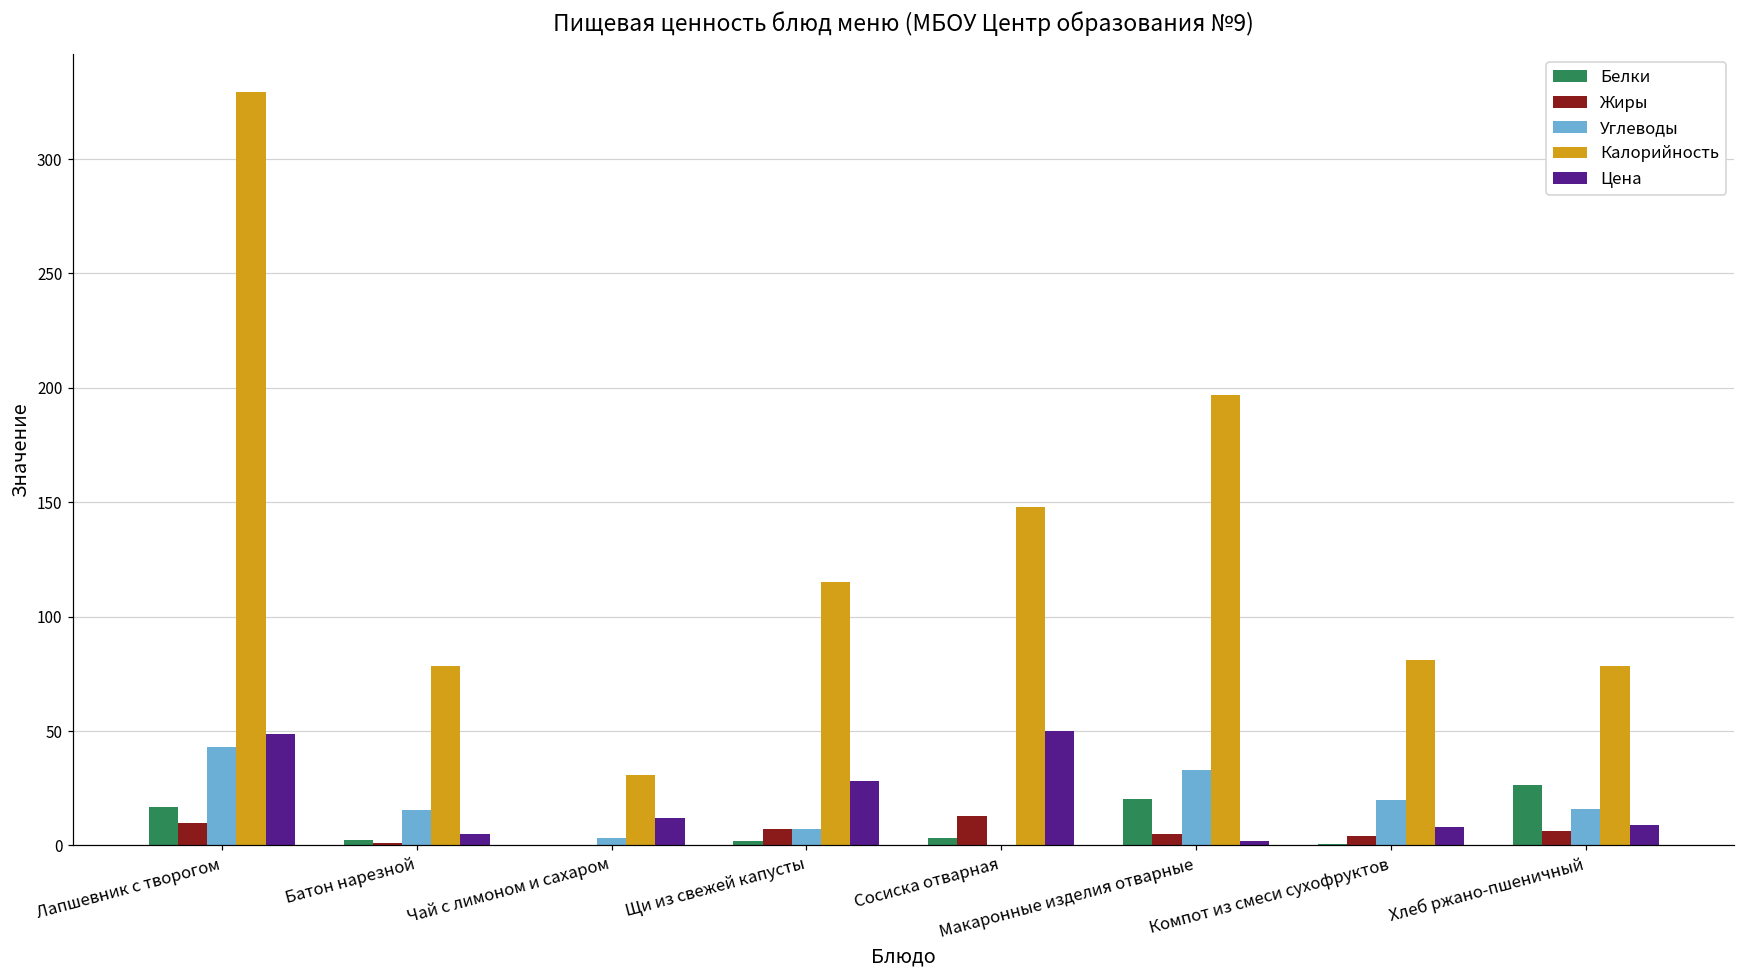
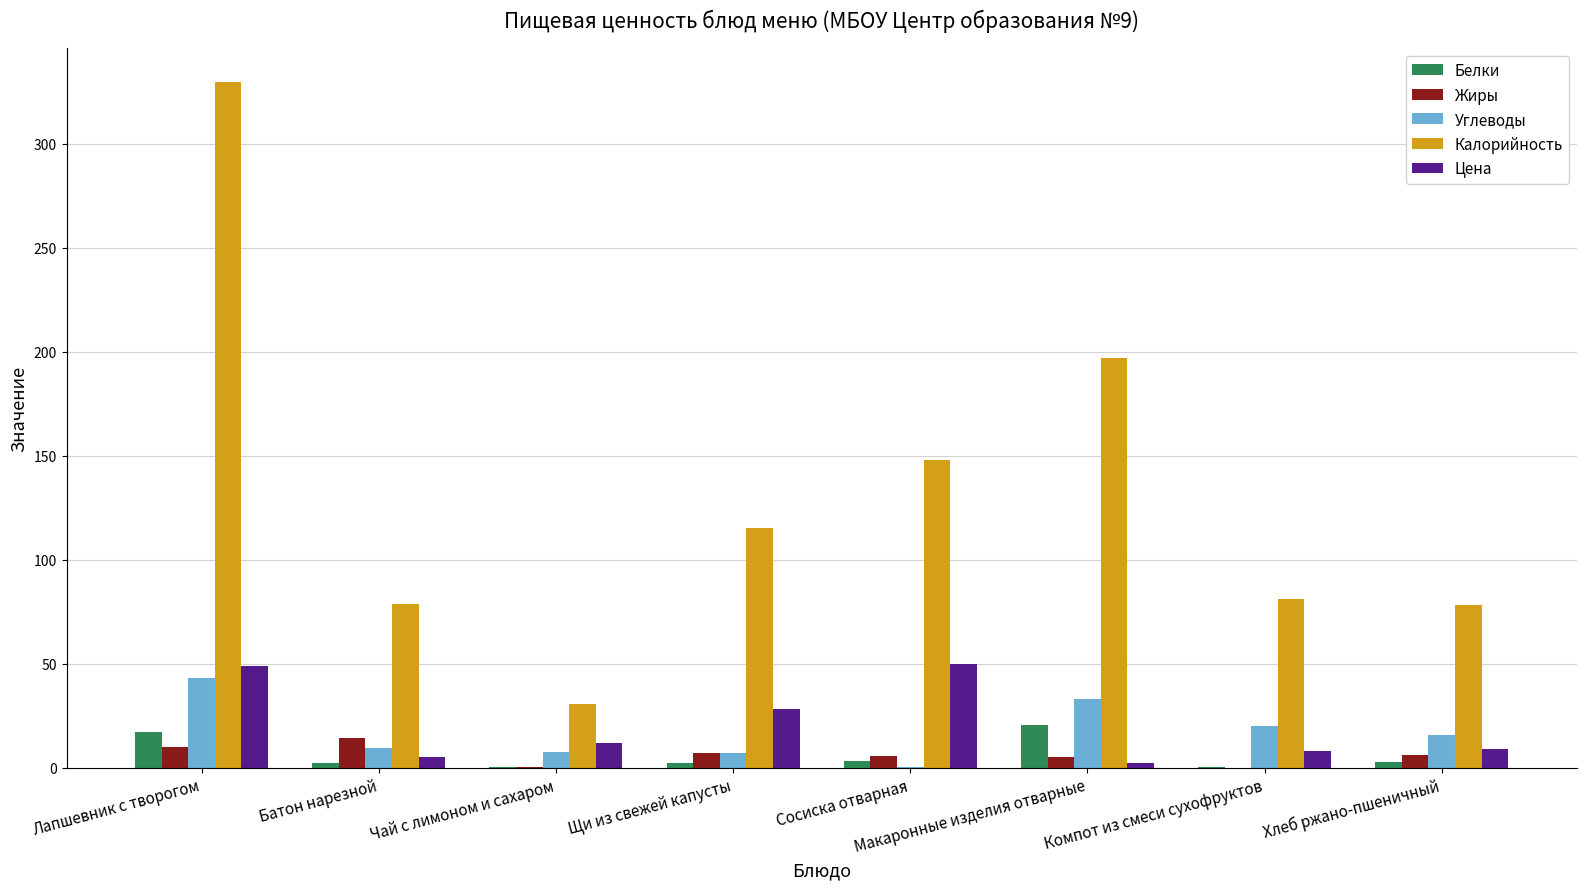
Жиры, Батон нарезной: 1 -> 14
Углеводы, Батон нарезной: 15 -> 10
Углеводы, Чай с лимоном и сахаром: 3 -> 7
Жиры, Сосиска отварная: 13 -> 6
Жиры, Компот из смеси сухофруктов: 4 -> 0
Белки, Хлеб ржано-пшеничный: 27 -> 3
